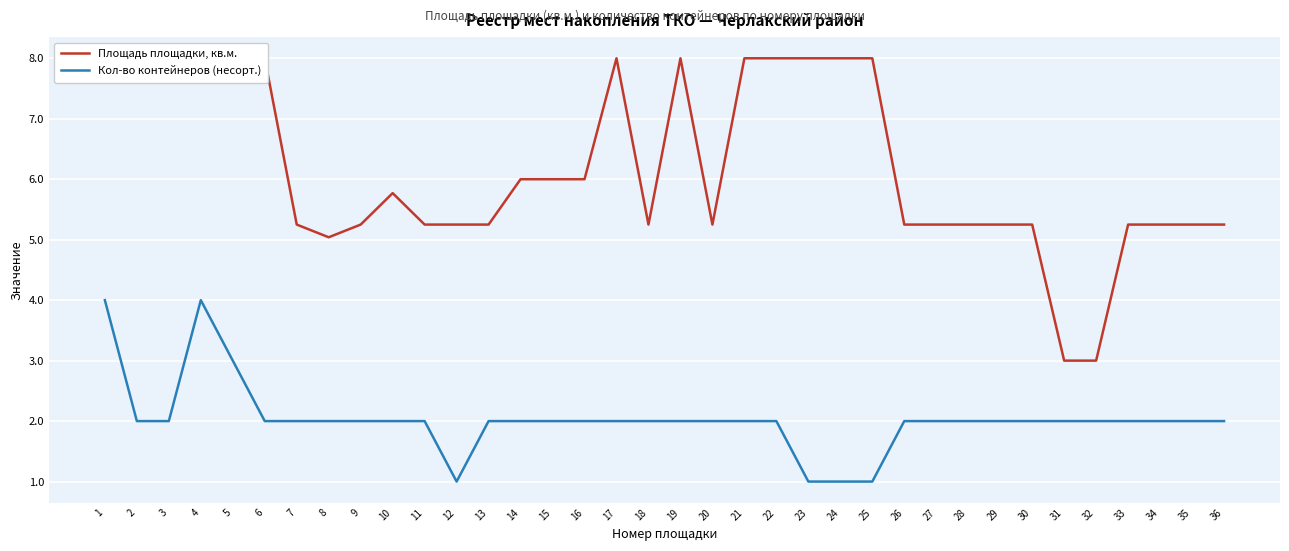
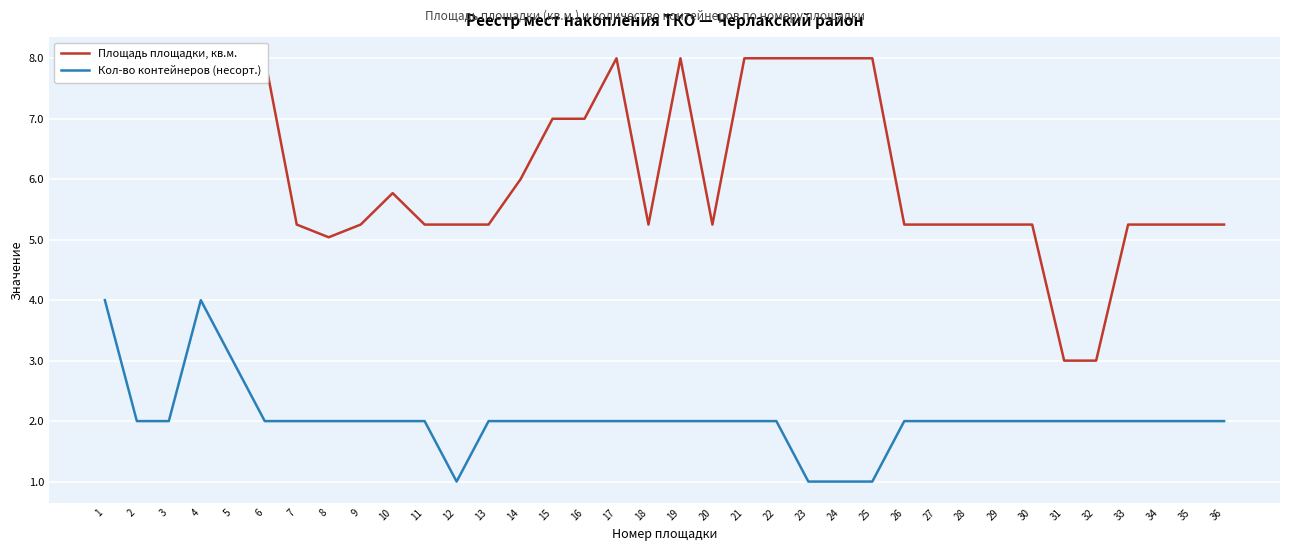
Площадь площадки, кв.м., 15: 6 -> 7
Площадь площадки, кв.м., 16: 6 -> 7
